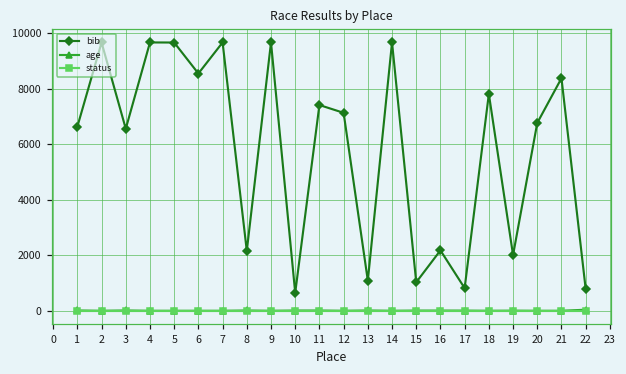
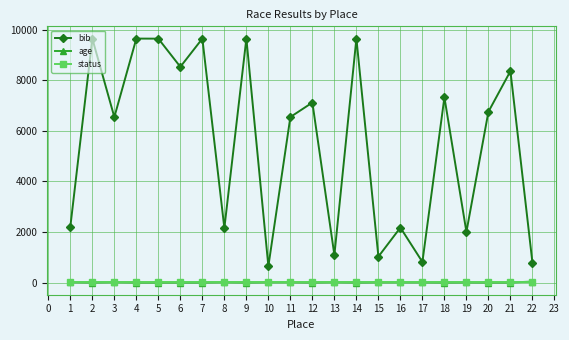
bib, 1: 6600 -> 2200
bib, 11: 7400 -> 6600
bib, 18: 7800 -> 7300
